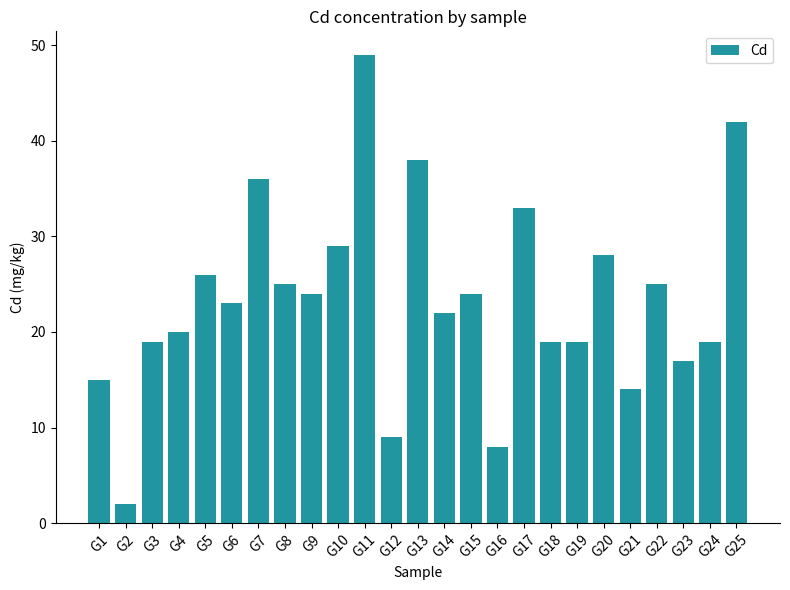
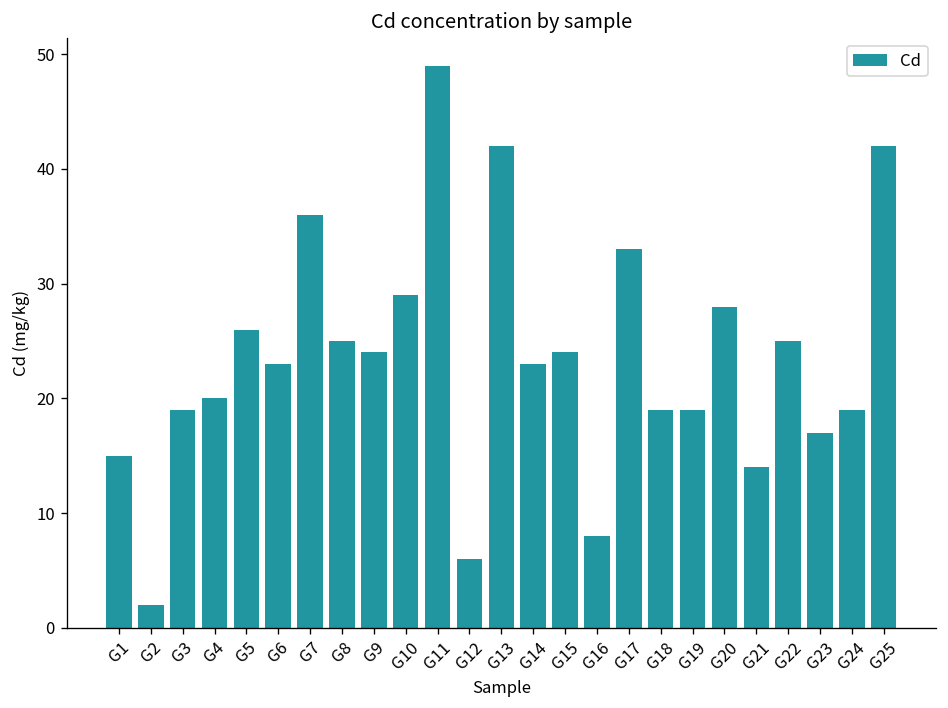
G12: 9 -> 6
G13: 38 -> 42
G14: 22 -> 23
